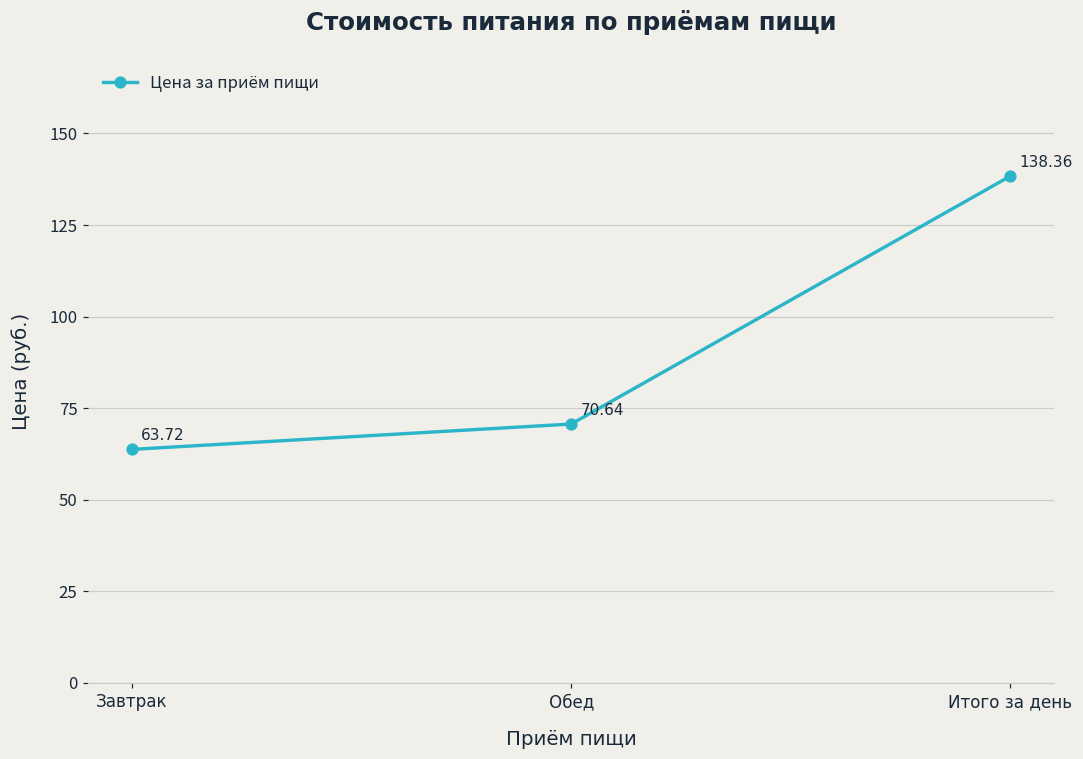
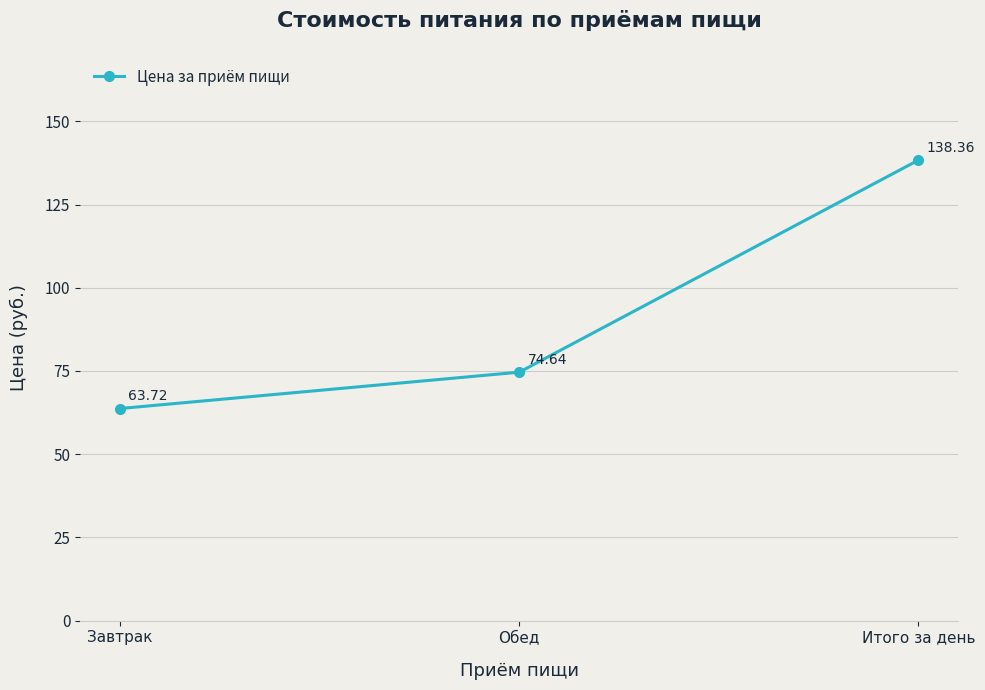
Обед: 70.64 -> 74.64
